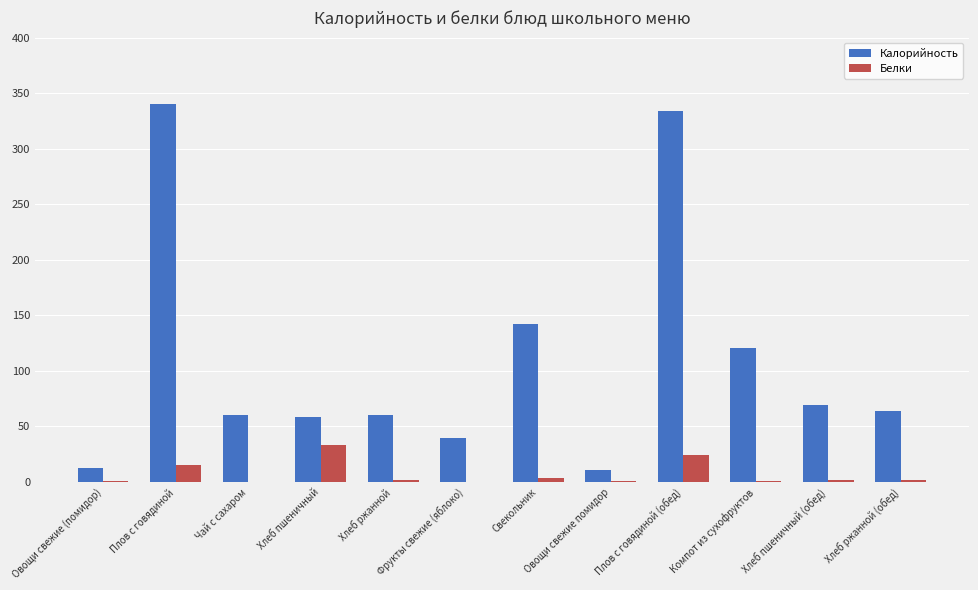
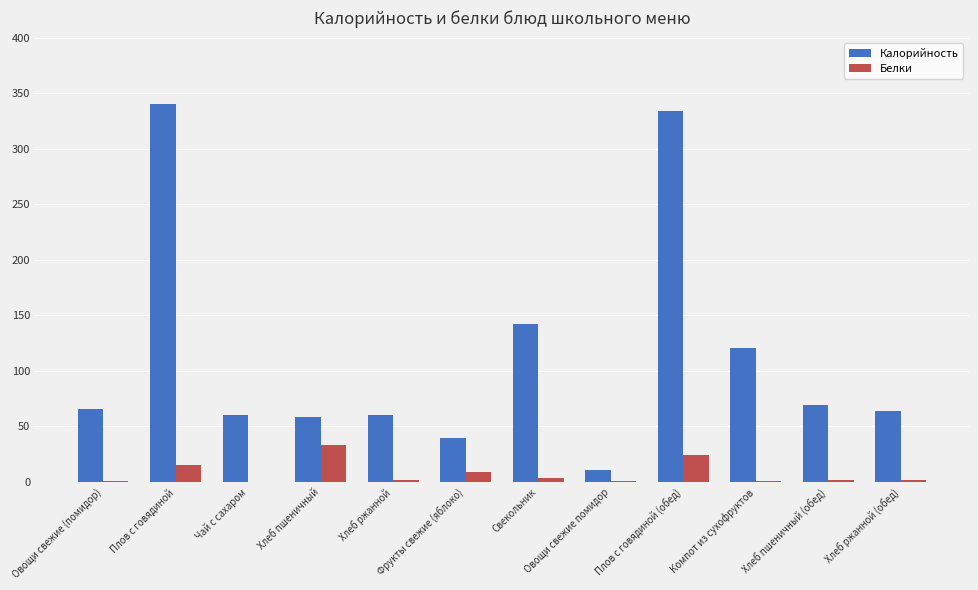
Калорийность, Овощи свежие (помидор): 13 -> 66
Белки, Фрукты свежие (яблоко): 0 -> 9
